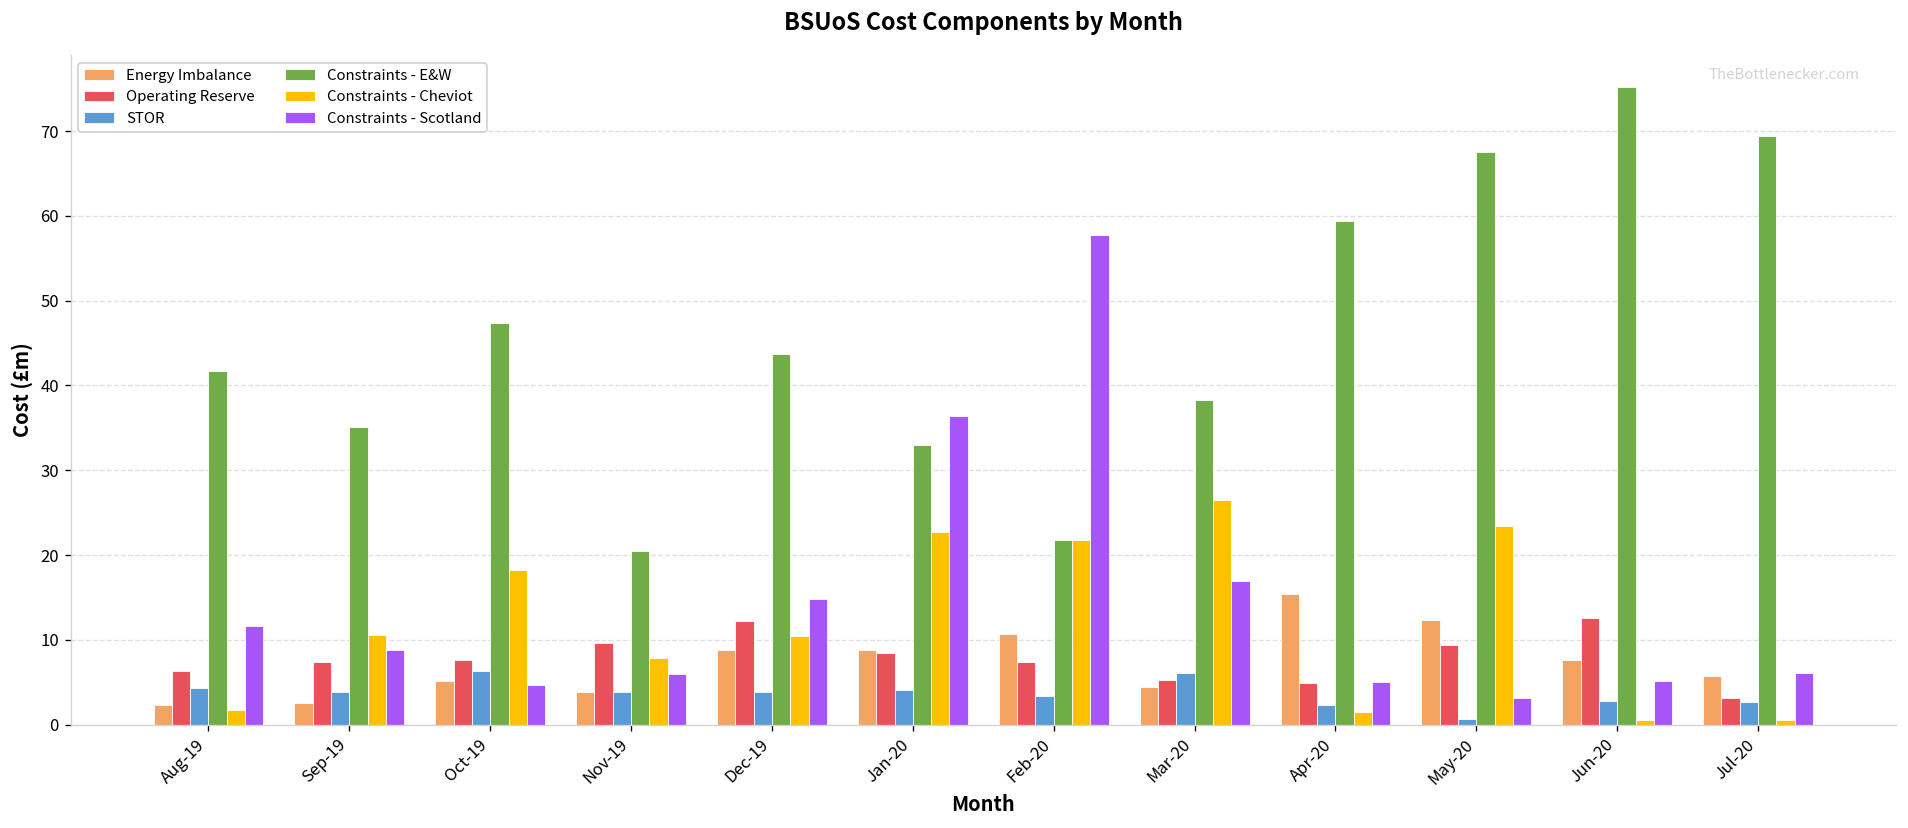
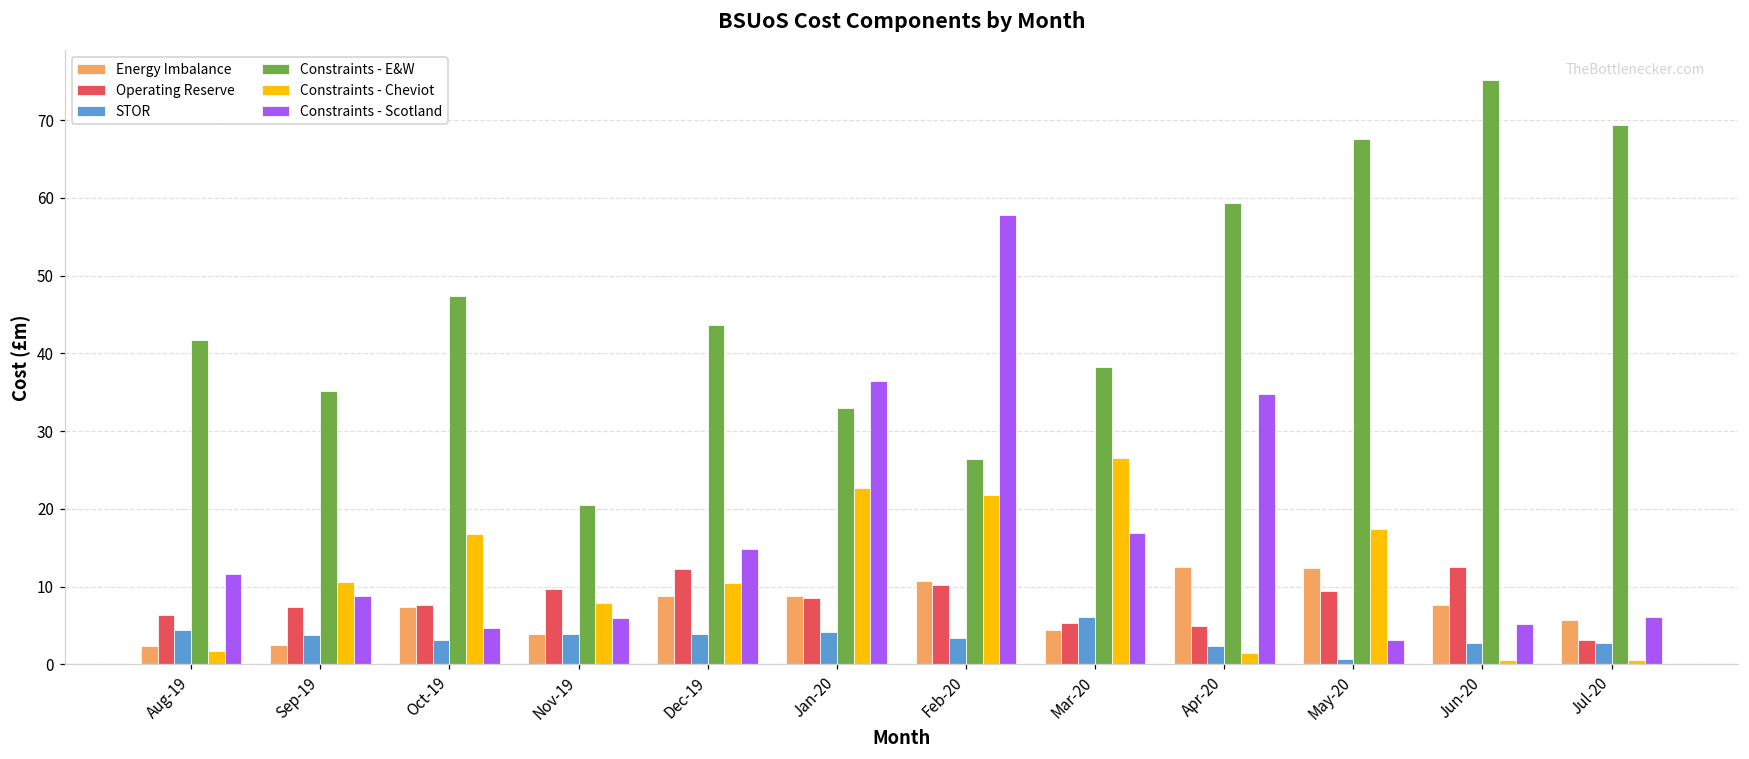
Energy Imbalance, Oct-19: 5 -> 7
STOR, Oct-19: 6 -> 3
Constraints - Cheviot, Oct-19: 18 -> 17
Operating Reserve, Feb-20: 7 -> 10
Constraints - E&W, Feb-20: 22 -> 26
Energy Imbalance, Apr-20: 15 -> 12
Constraints - Scotland, Apr-20: 5 -> 35
Constraints - Cheviot, May-20: 23 -> 17
